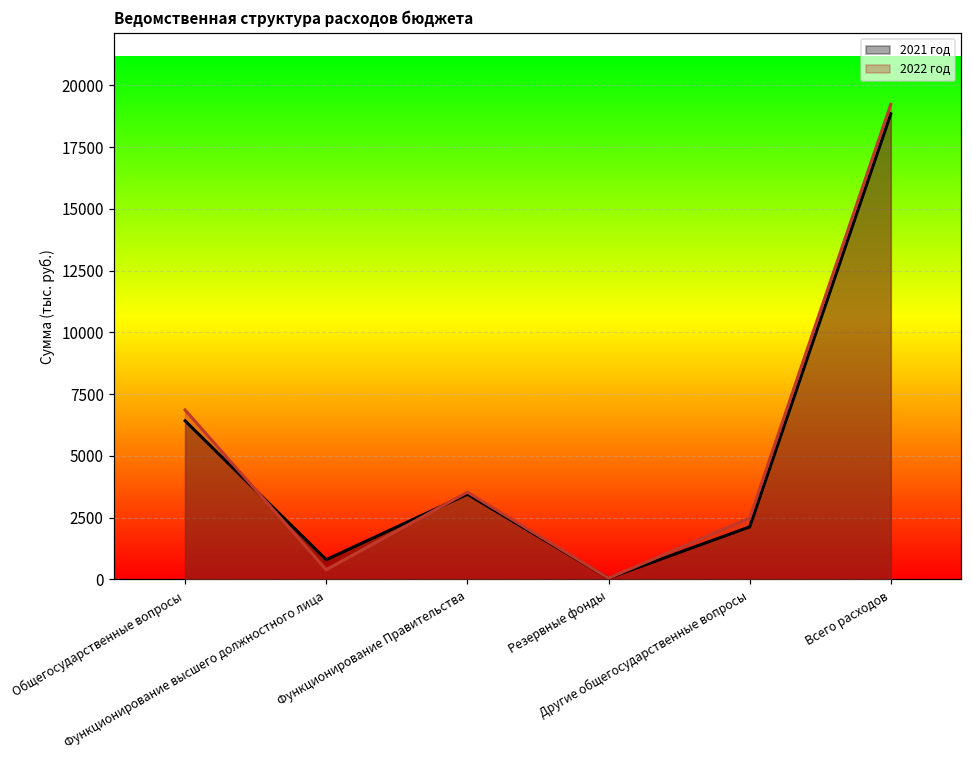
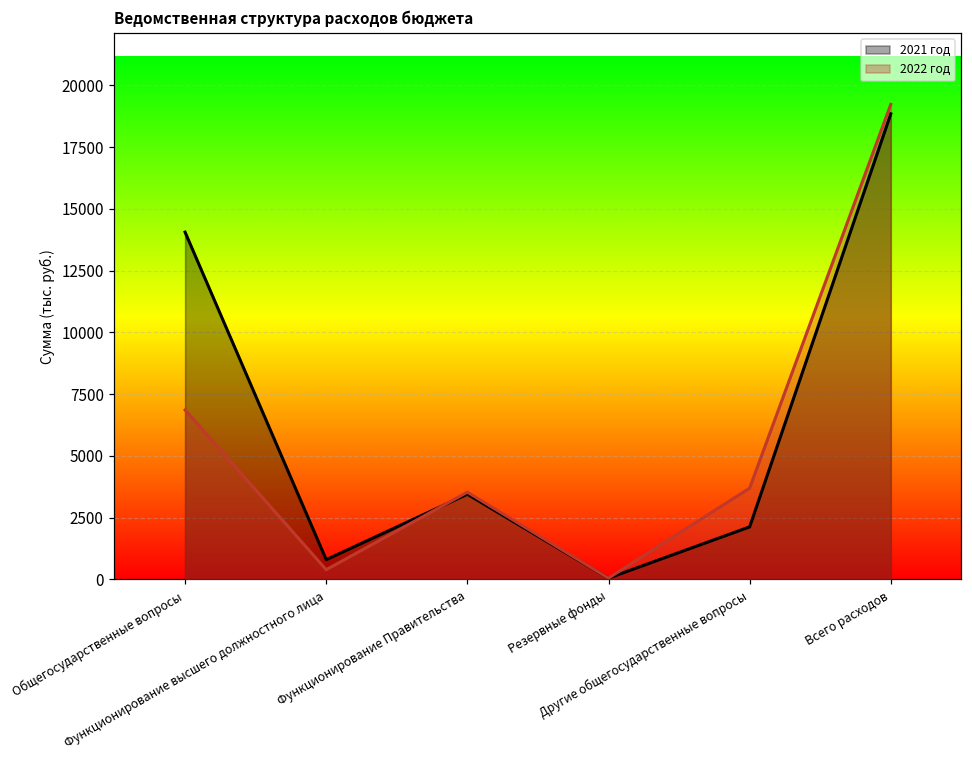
2021 год, Общегосударственные вопросы: 6400 -> 14100
2022 год, Другие общегосударственные вопросы: 2500 -> 3700
